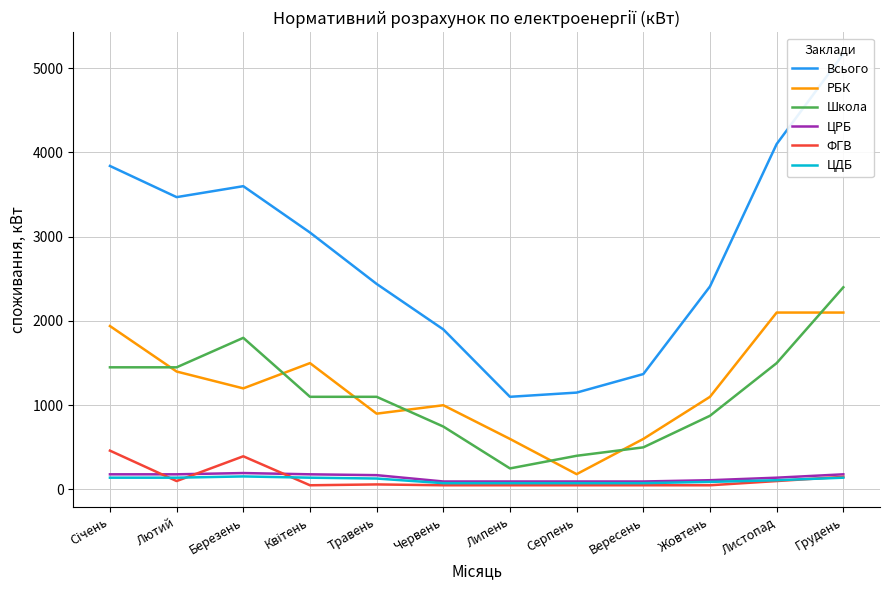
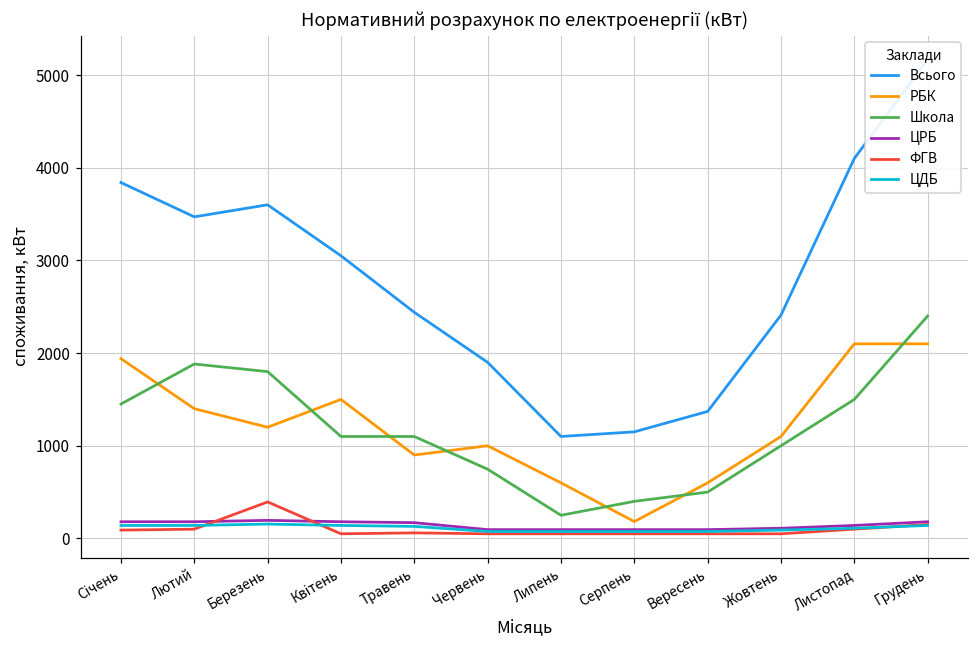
ФГВ, Січень: 500 -> 100
Школа, Лютий: 1500 -> 1900
Школа, Жовтень: 900 -> 1000
